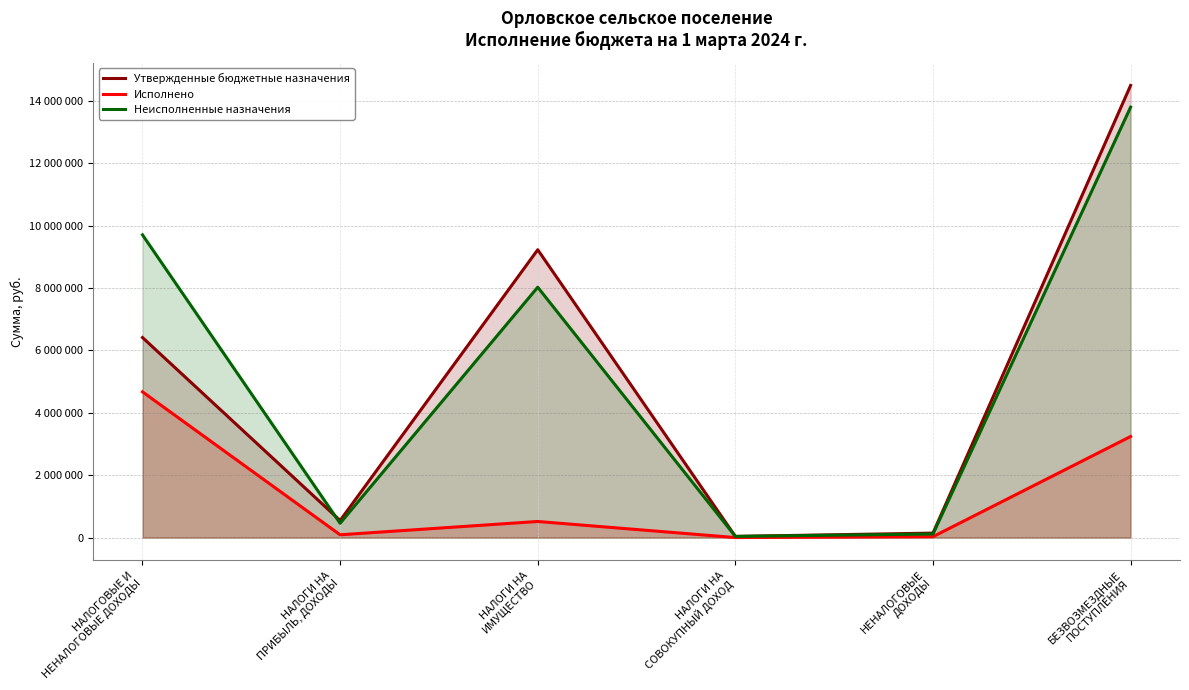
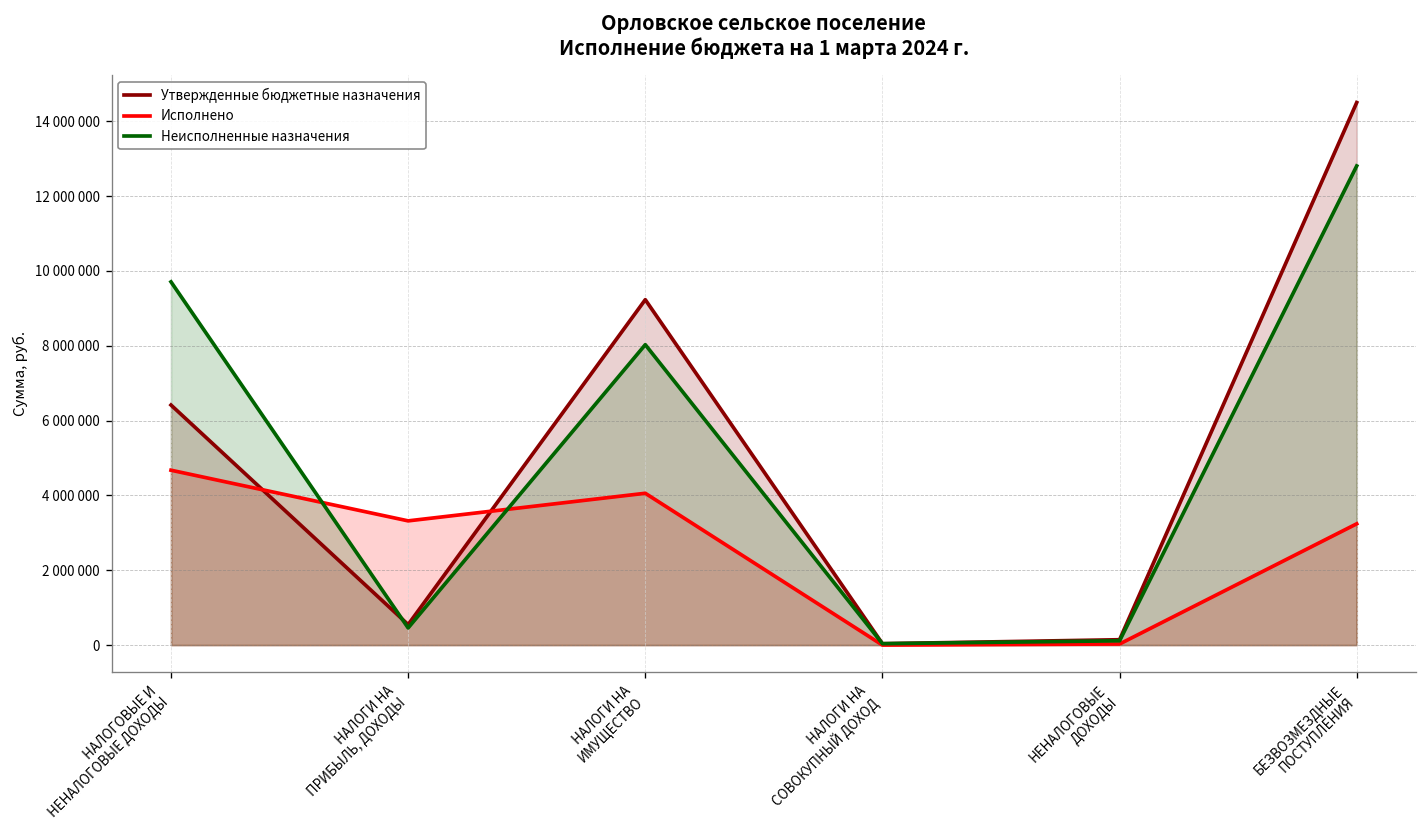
Исполнено, НАЛОГИ НА ПРИБЫЛЬ, ДОХОДЫ: 100000 -> 3300000
Исполнено, НАЛОГИ НА ИМУЩЕСТВО: 500000 -> 4100000
Неисполненные назначения, БЕЗВОЗМЕЗДНЫЕ ПОСТУПЛЕНИЯ: 13800000 -> 12800000
